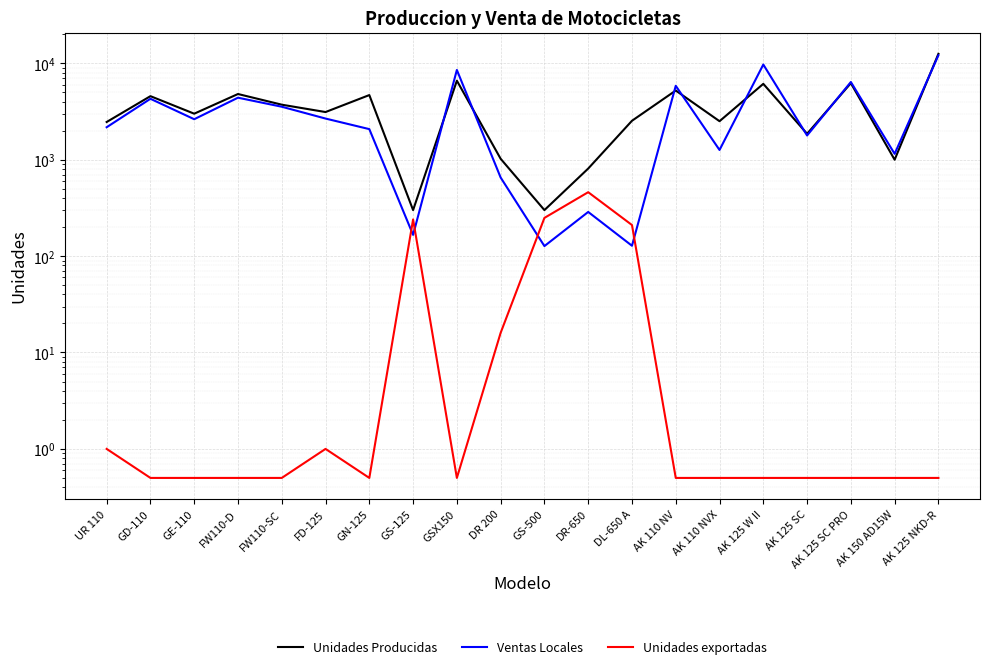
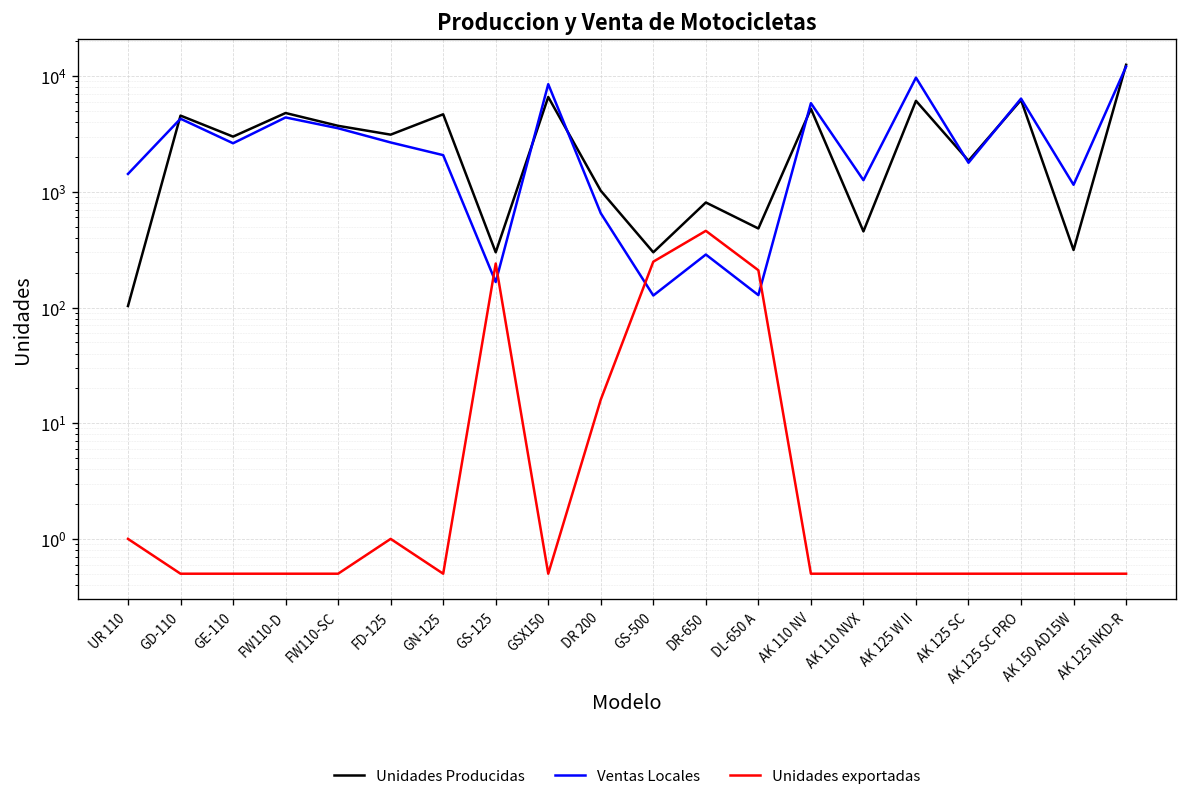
Unidades Producidas, UR 110: 2500 -> 100
Ventas Locales, UR 110: 2200 -> 1400
Unidades Producidas, DL-650 A: 2500 -> 500
Unidades Producidas, AK 110 NVX: 2500 -> 500
Unidades Producidas, AK 150 AD15W: 1000 -> 310
